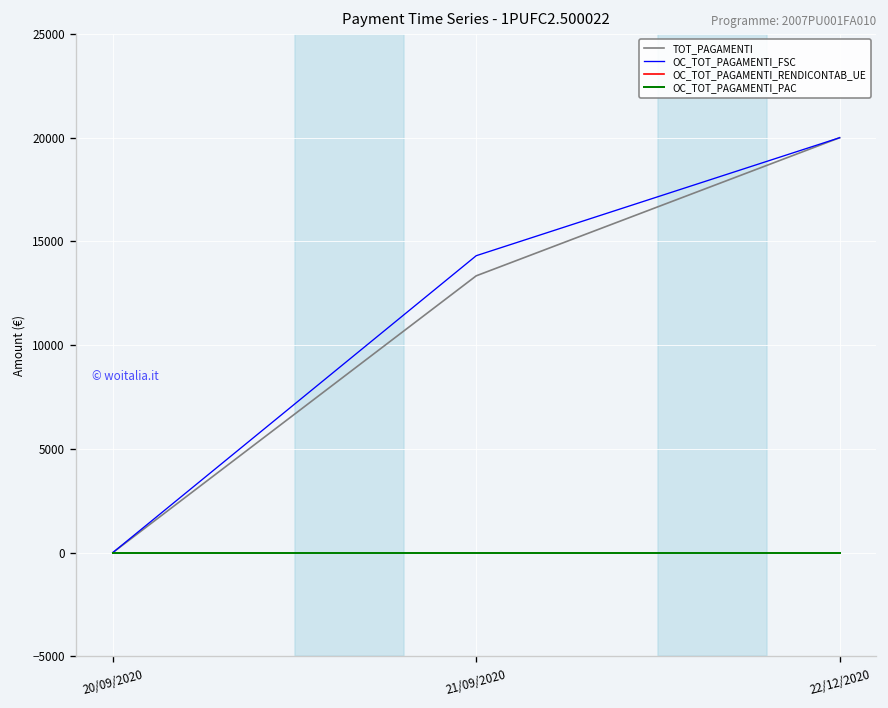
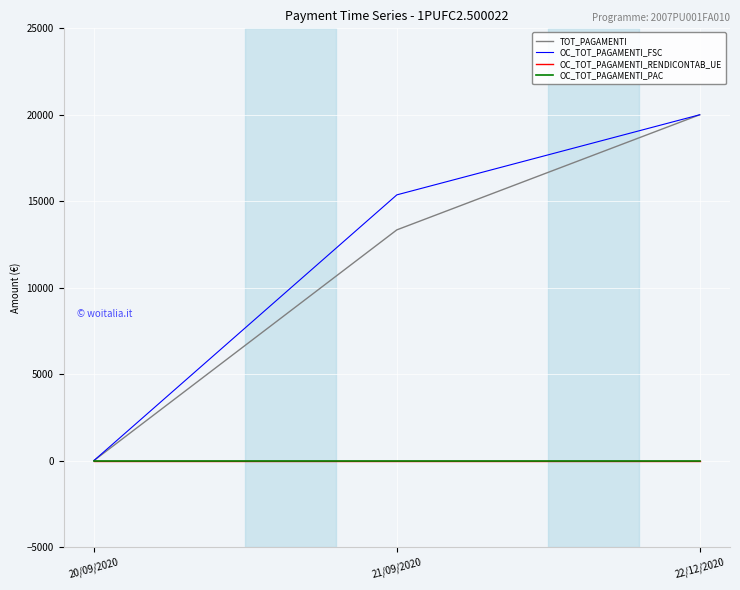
OC_TOT_PAGAMENTI_FSC, 21/09/2020: 14300 -> 15400
